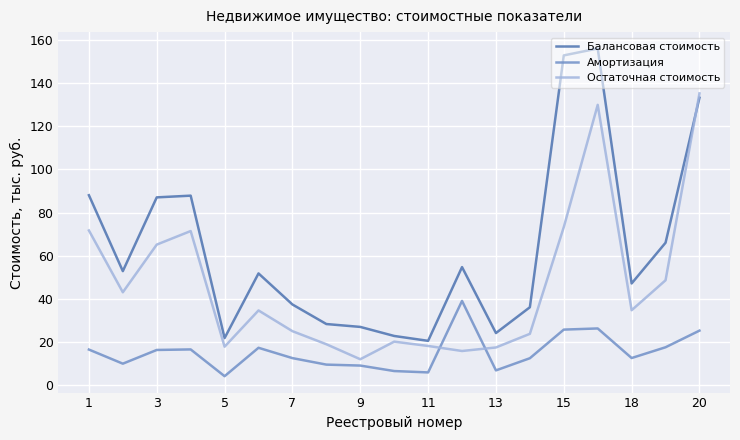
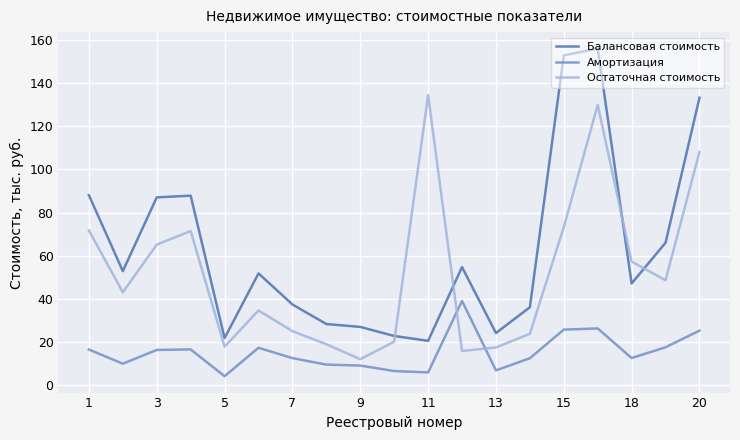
Остаточная стоимость, 11: 18 -> 135
Остаточная стоимость, 18: 35 -> 57
Остаточная стоимость, 20: 135 -> 108
